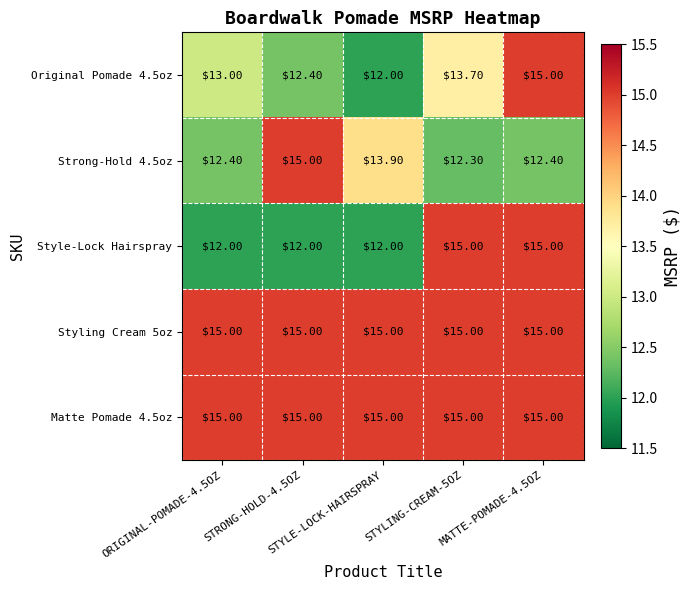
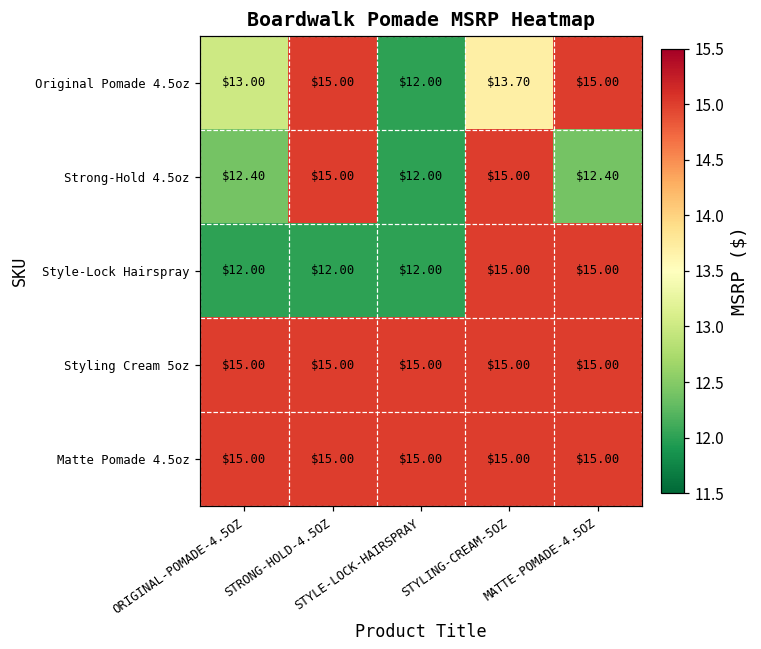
Original Pomade 4.5oz, STRONG-HOLD-4.5OZ: $12.40 -> $15.00
Strong-Hold 4.5oz, STYLE-LOCK-HAIRSPRAY: $13.90 -> $12.00
Strong-Hold 4.5oz, STYLING-CREAM-5OZ: $12.30 -> $15.00
